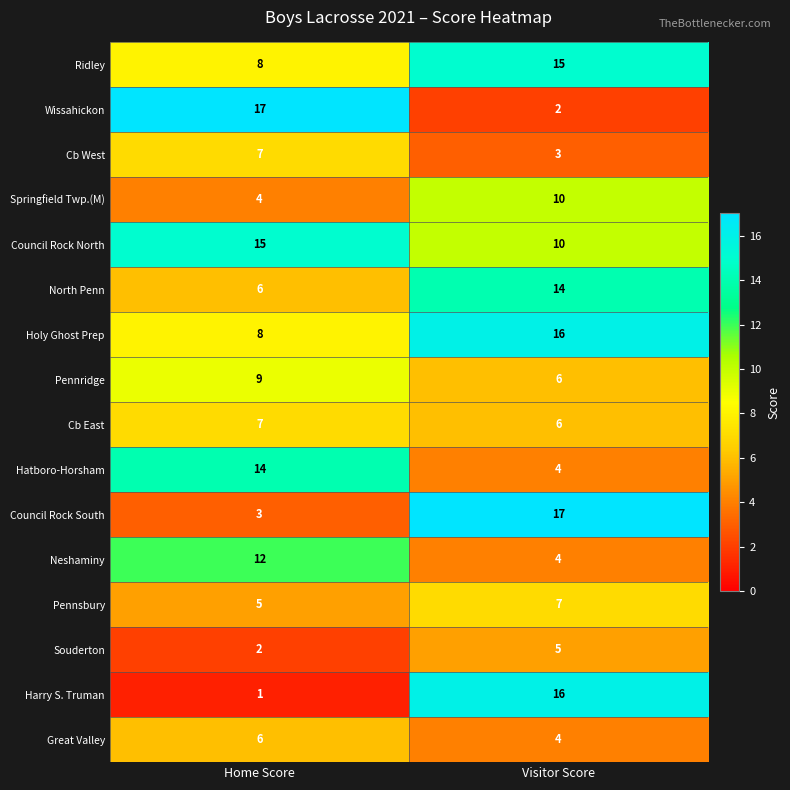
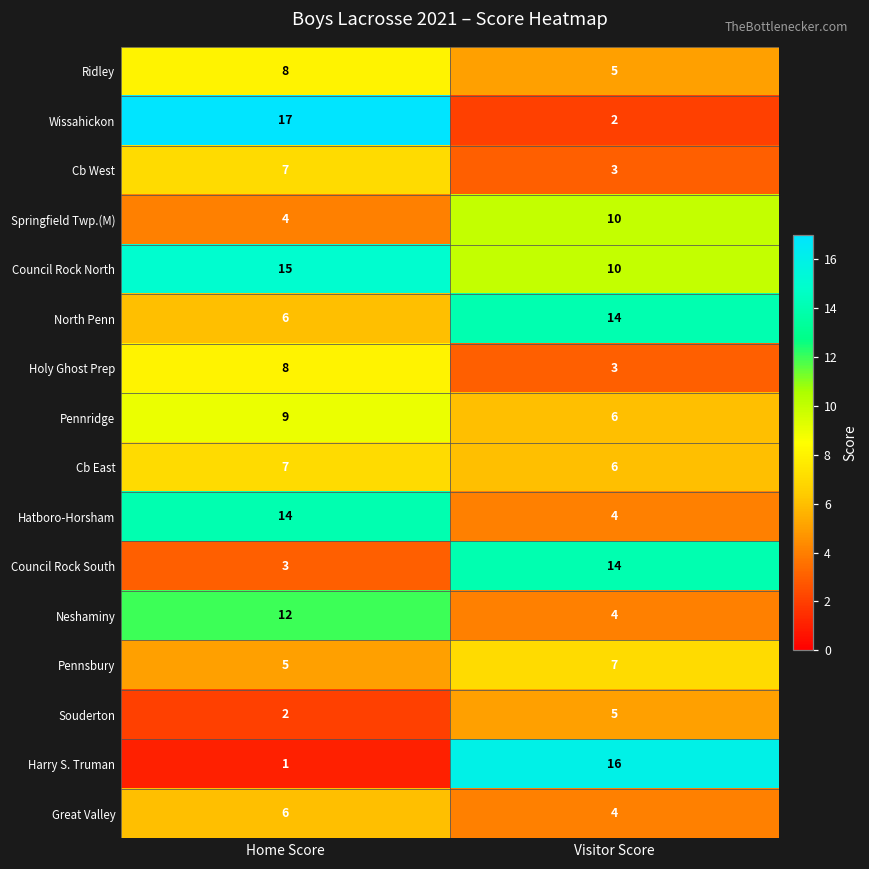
Ridley, Visitor Score: 15 -> 5
Holy Ghost Prep, Visitor Score: 16 -> 3
Council Rock South, Visitor Score: 17 -> 14
